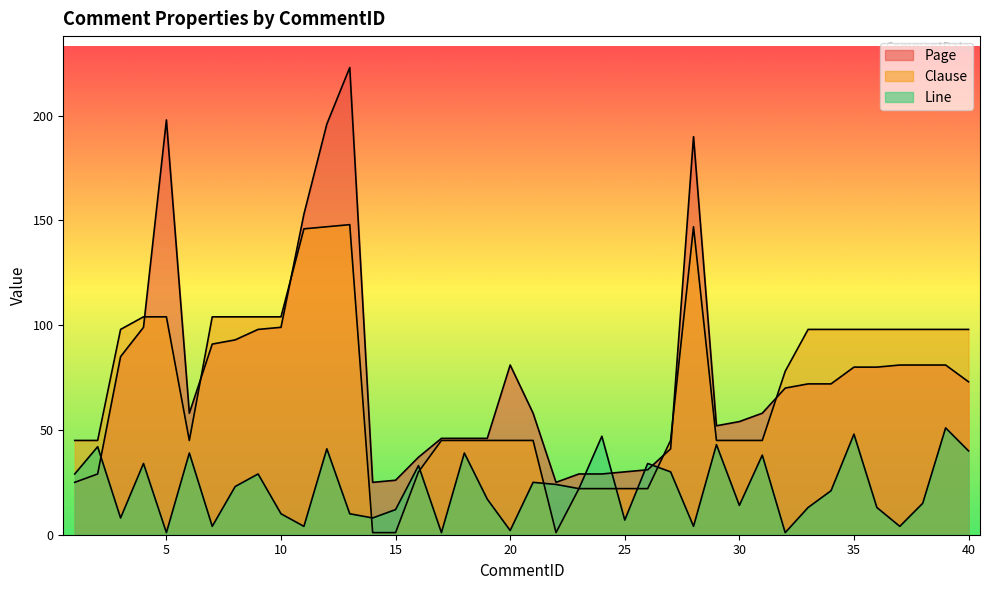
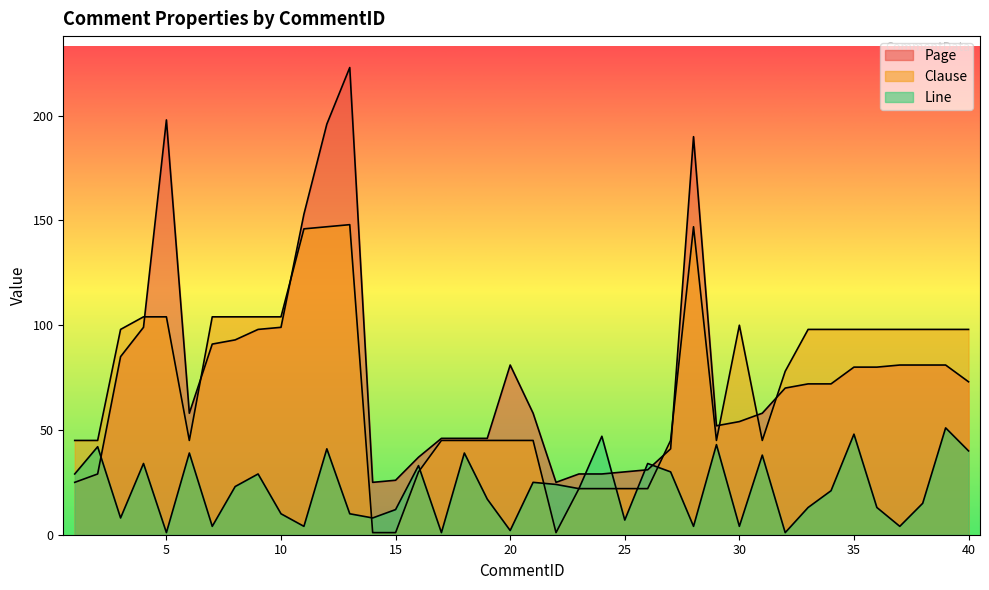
Clause, 30: 45 -> 100
Line, 30: 14 -> 4
